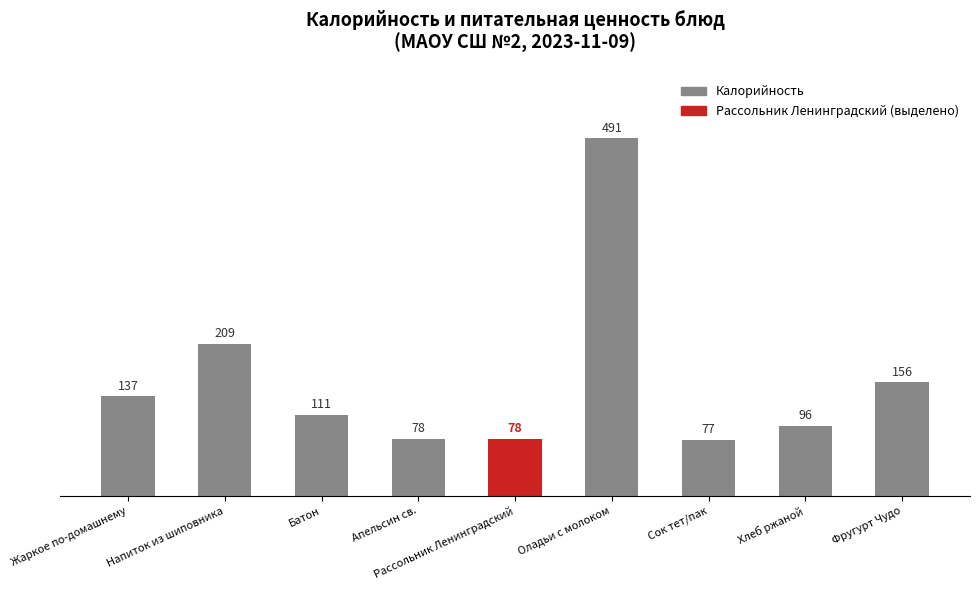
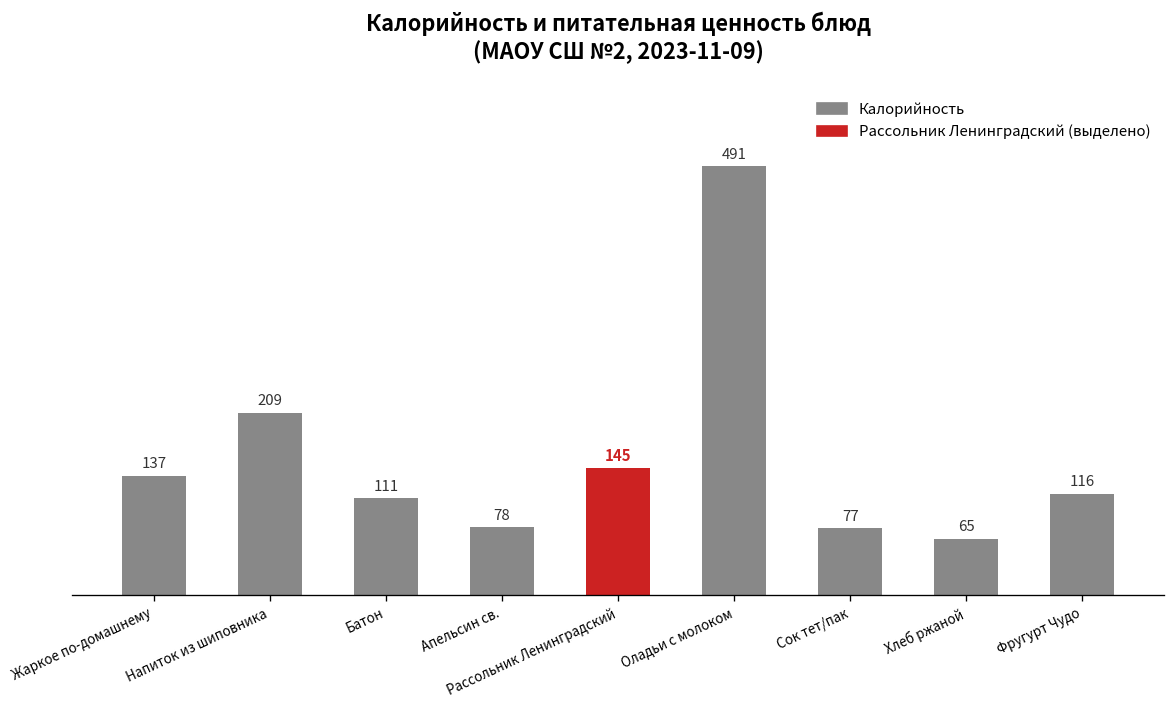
Рассольник Ленинградский: 78 -> 145
Хлеб ржаной: 96 -> 65
Фругурт Чудо: 156 -> 116
